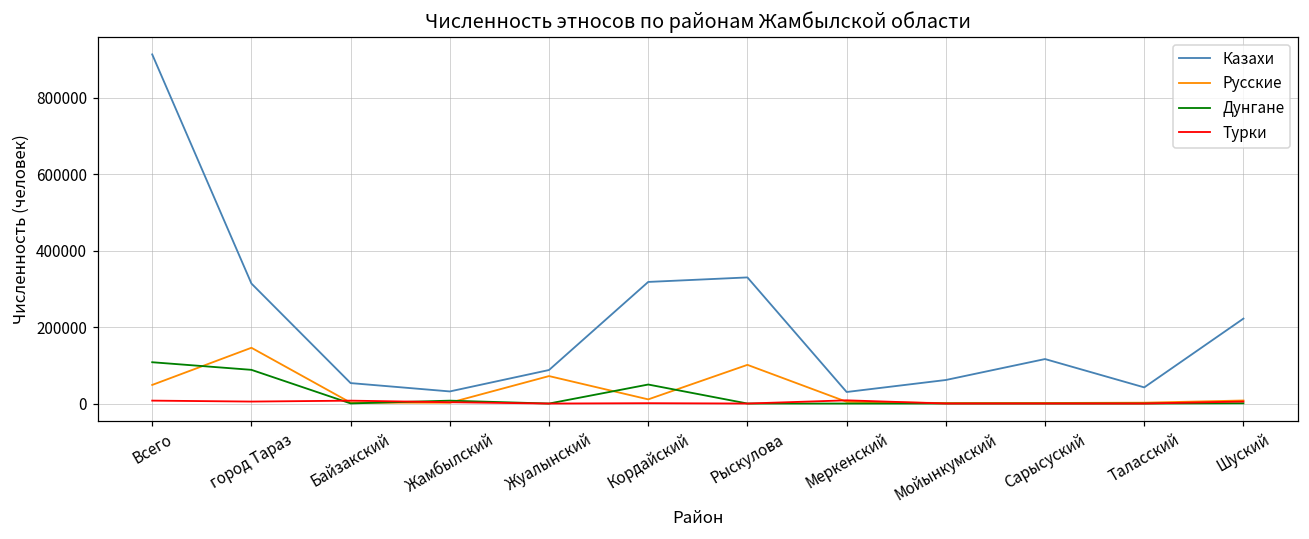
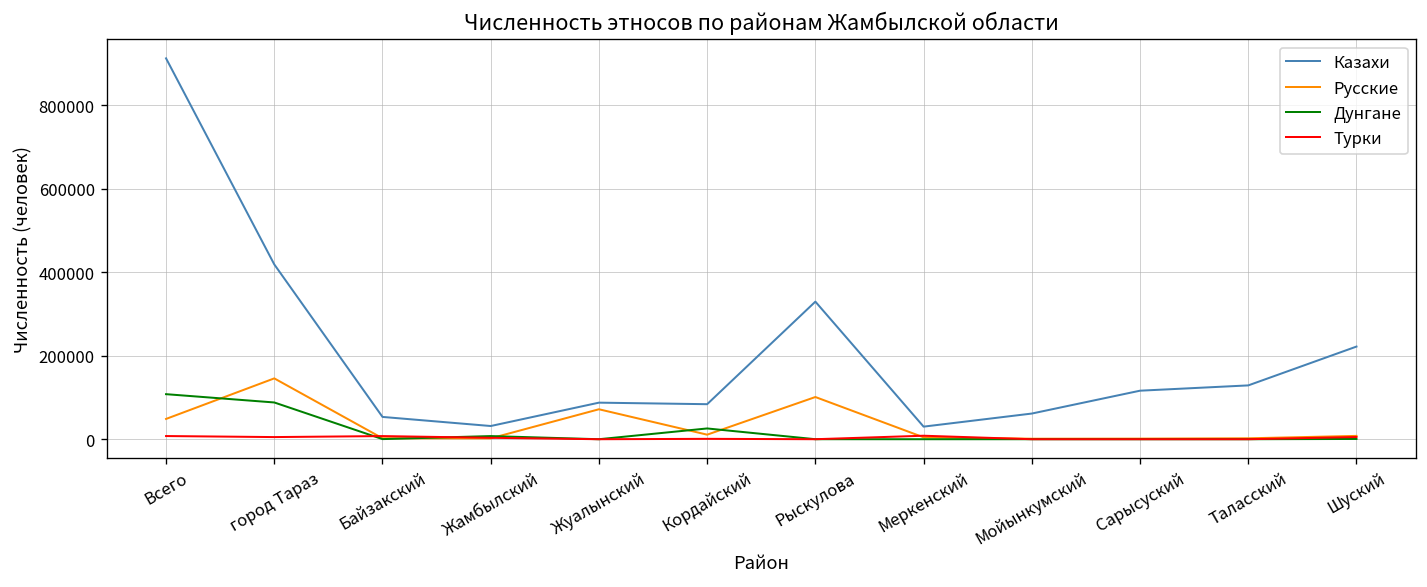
Казахи, город Тараз: 310000 -> 420000
Казахи, Кордайский: 320000 -> 80000
Дунгане, Кордайский: 50000 -> 30000
Казахи, Таласский: 40000 -> 130000
